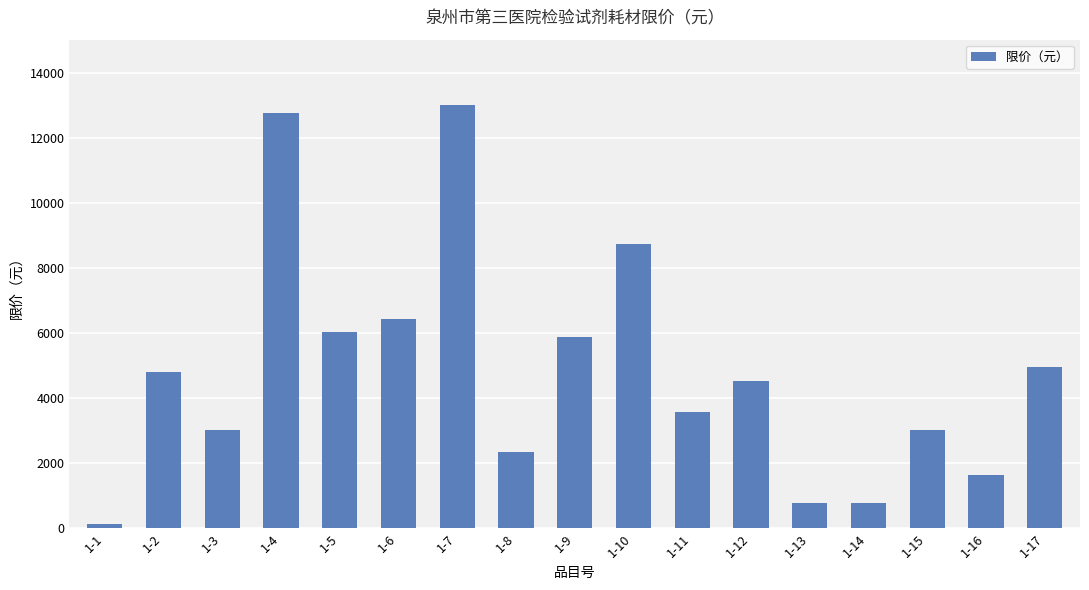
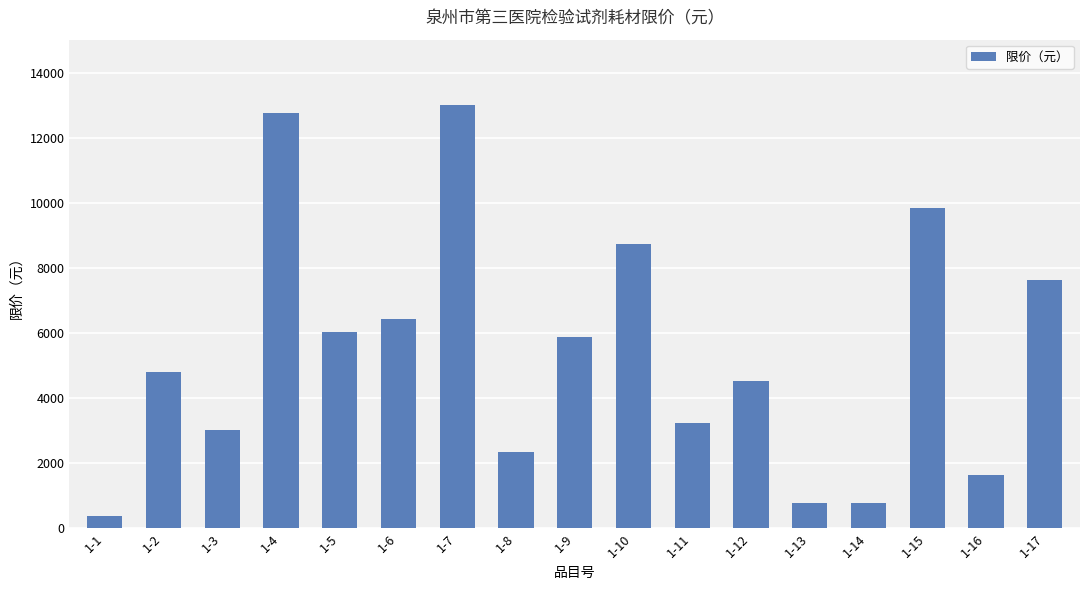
1-1: 100 -> 400
1-11: 3600 -> 3300
1-15: 3000 -> 9900
1-17: 5000 -> 7600
